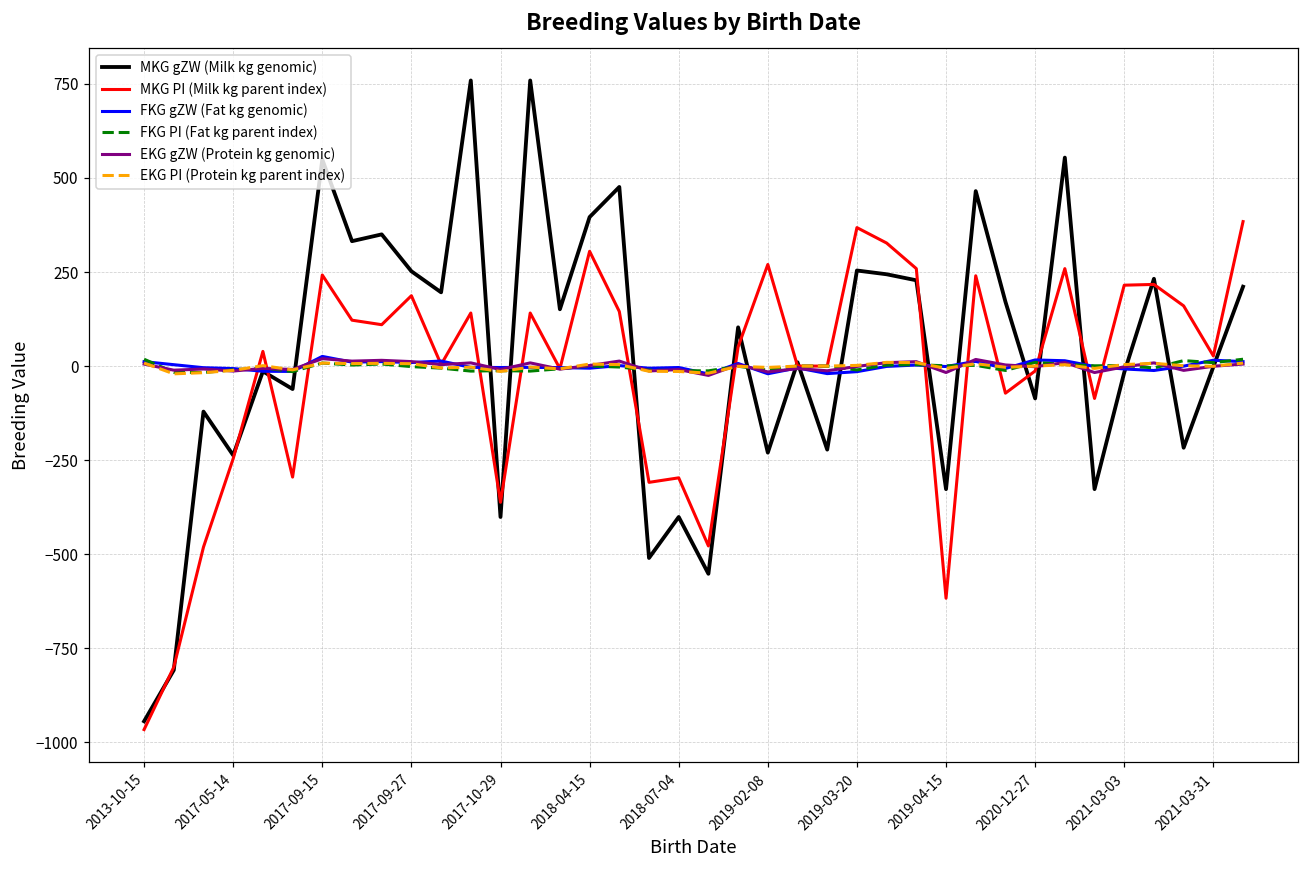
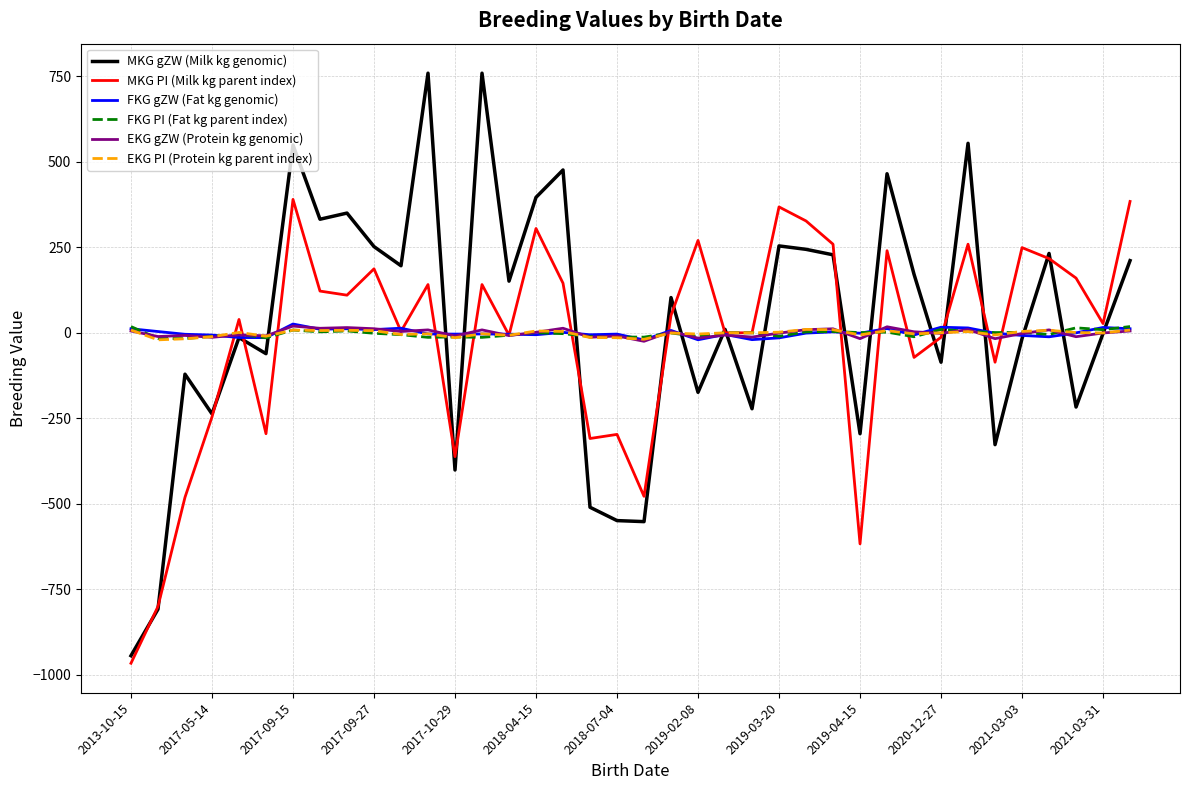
MKG PI (Milk kg parent index), 2017-09-15: 240 -> 390
MKG gZW (Milk kg genomic), 2018-07-04: -400 -> -550
MKG gZW (Milk kg genomic), 2019-02-08: -230 -> -170
MKG gZW (Milk kg genomic), 2019-04-15: -330 -> -300
MKG PI (Milk kg parent index), 2021-03-03: 220 -> 250
